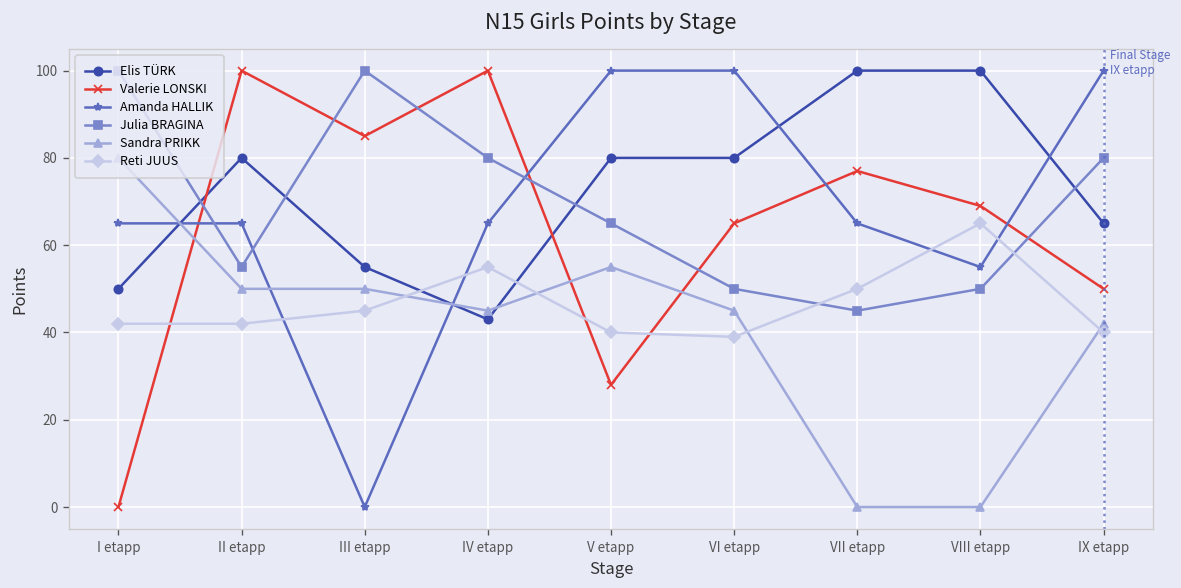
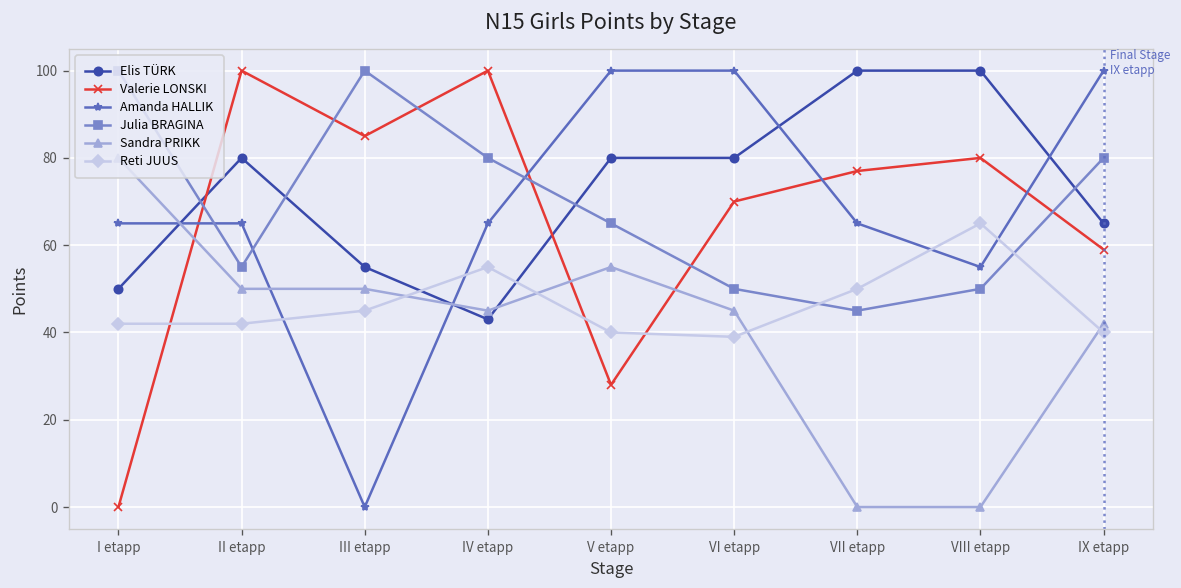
Valerie LONSKI, VI etapp: 65 -> 70
Valerie LONSKI, VIII etapp: 69 -> 80
Valerie LONSKI, IX etapp: 50 -> 59
